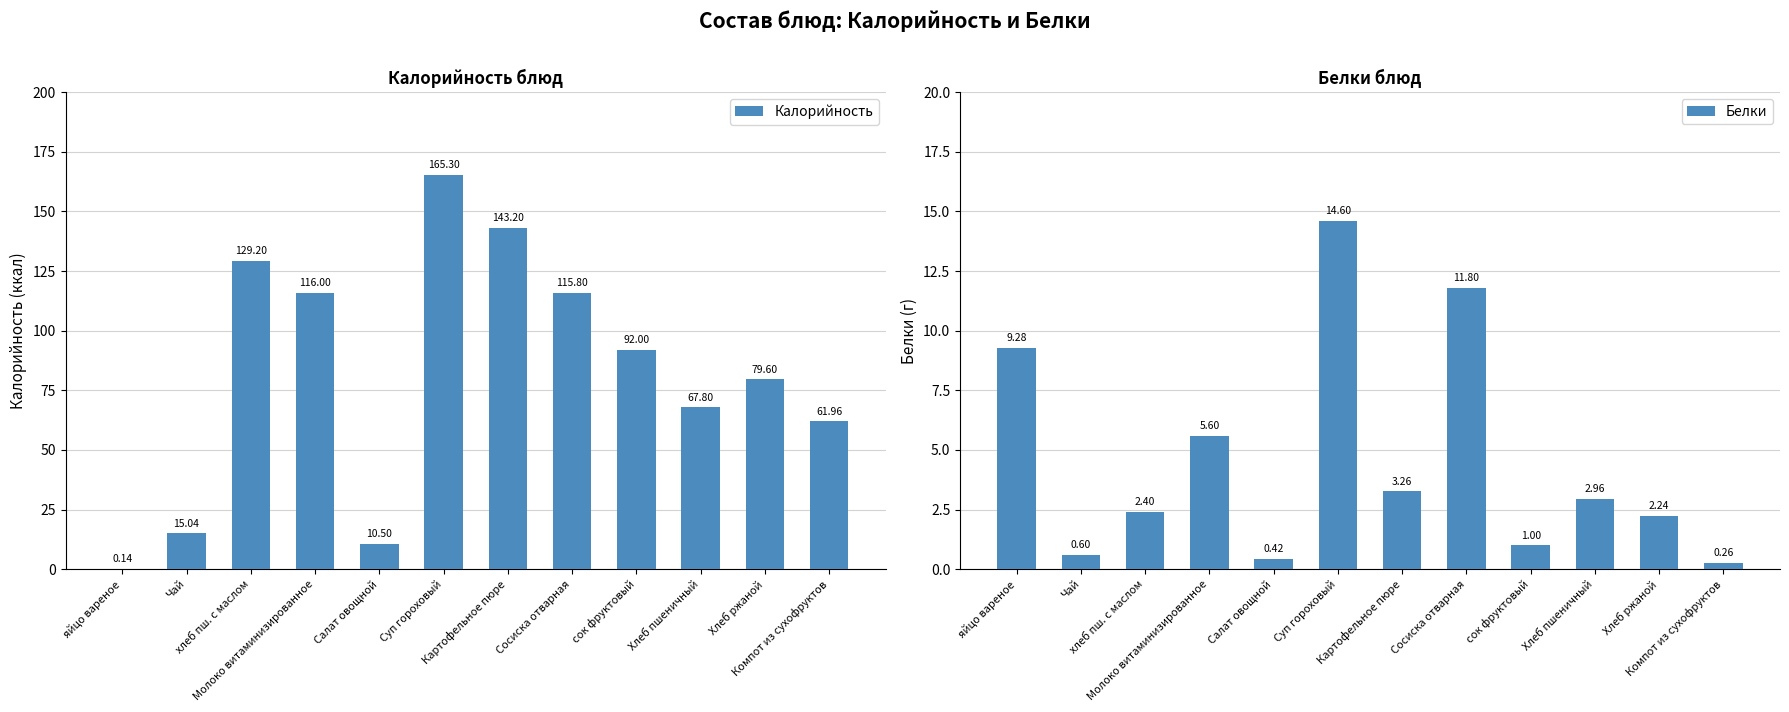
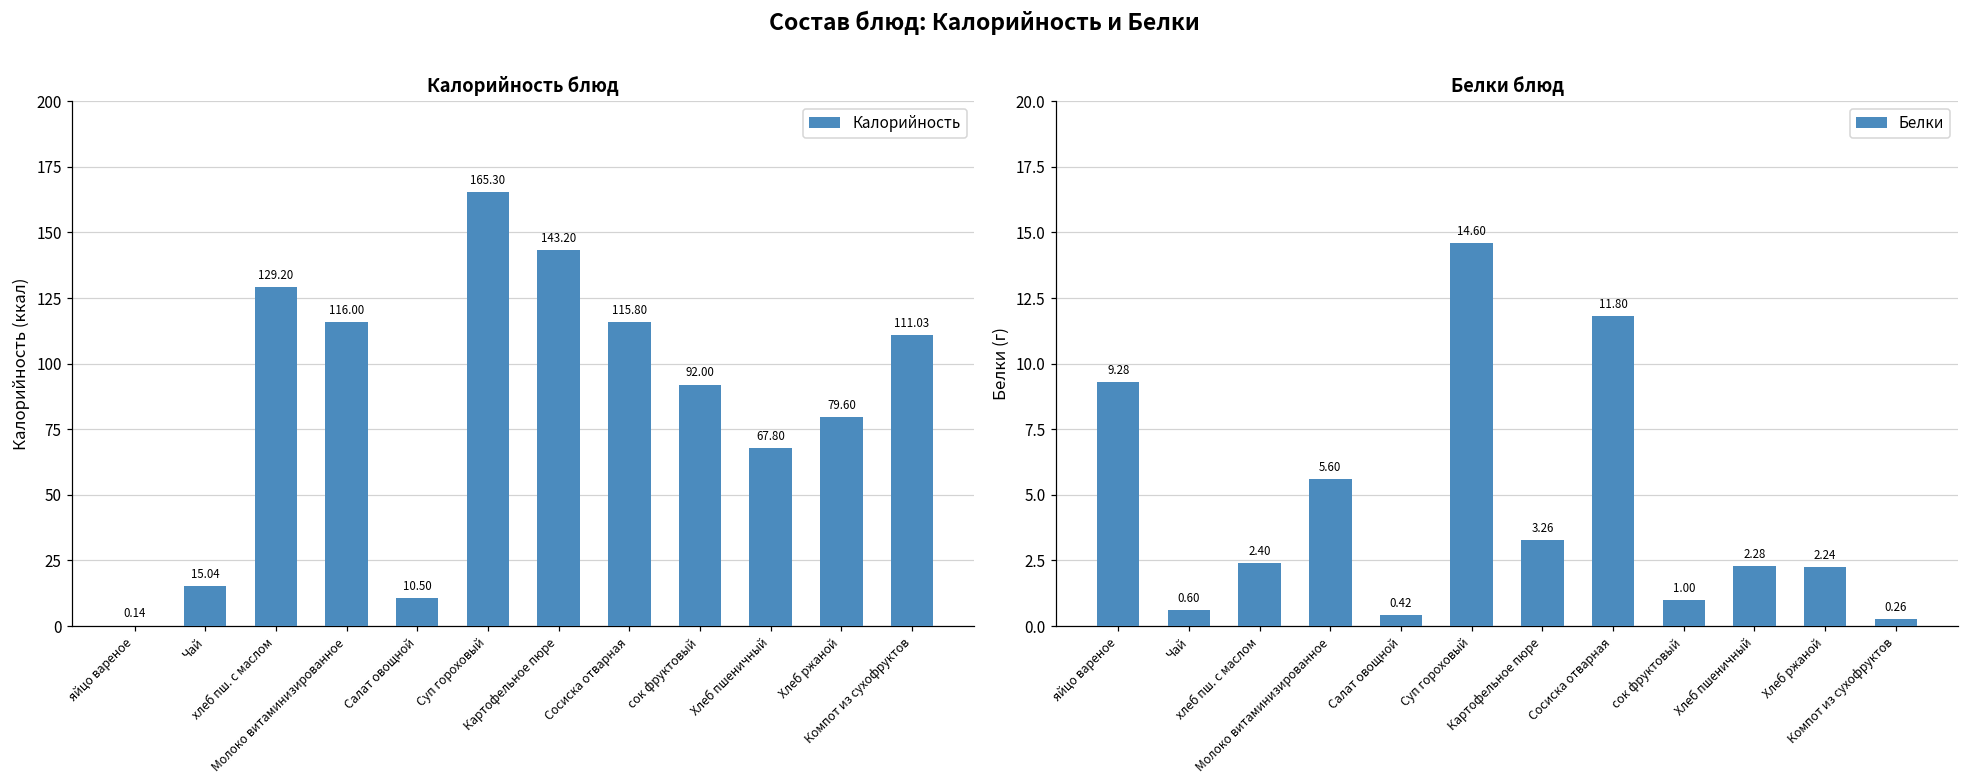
Калорийность блюд, Компот из сухофруктов: 61.96 -> 111.03
Белки блюд, Хлеб пшеничный: 2.96 -> 2.28
